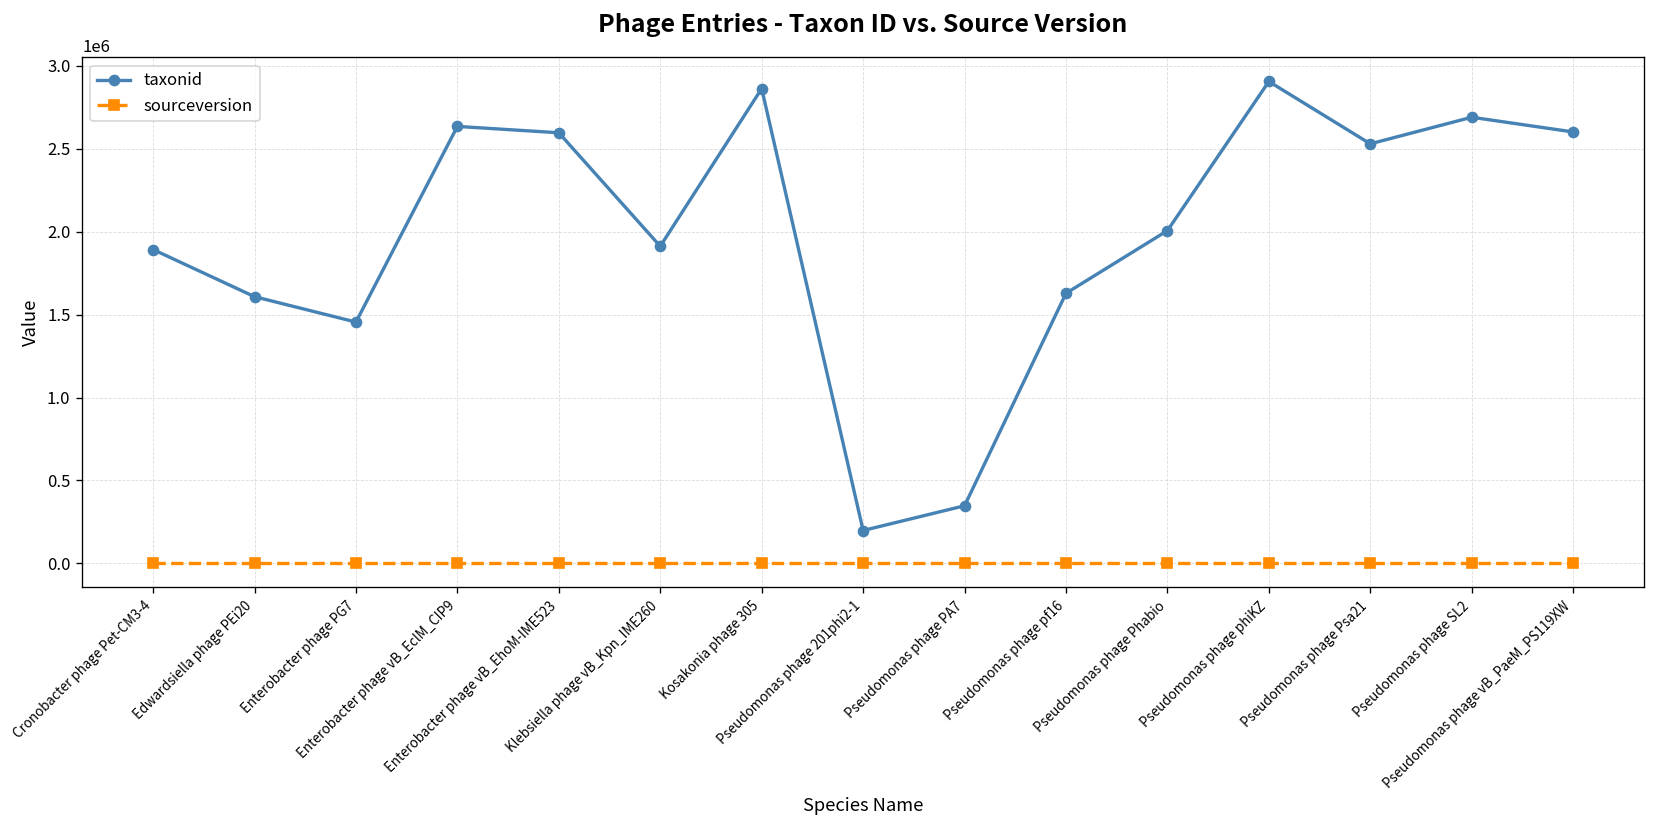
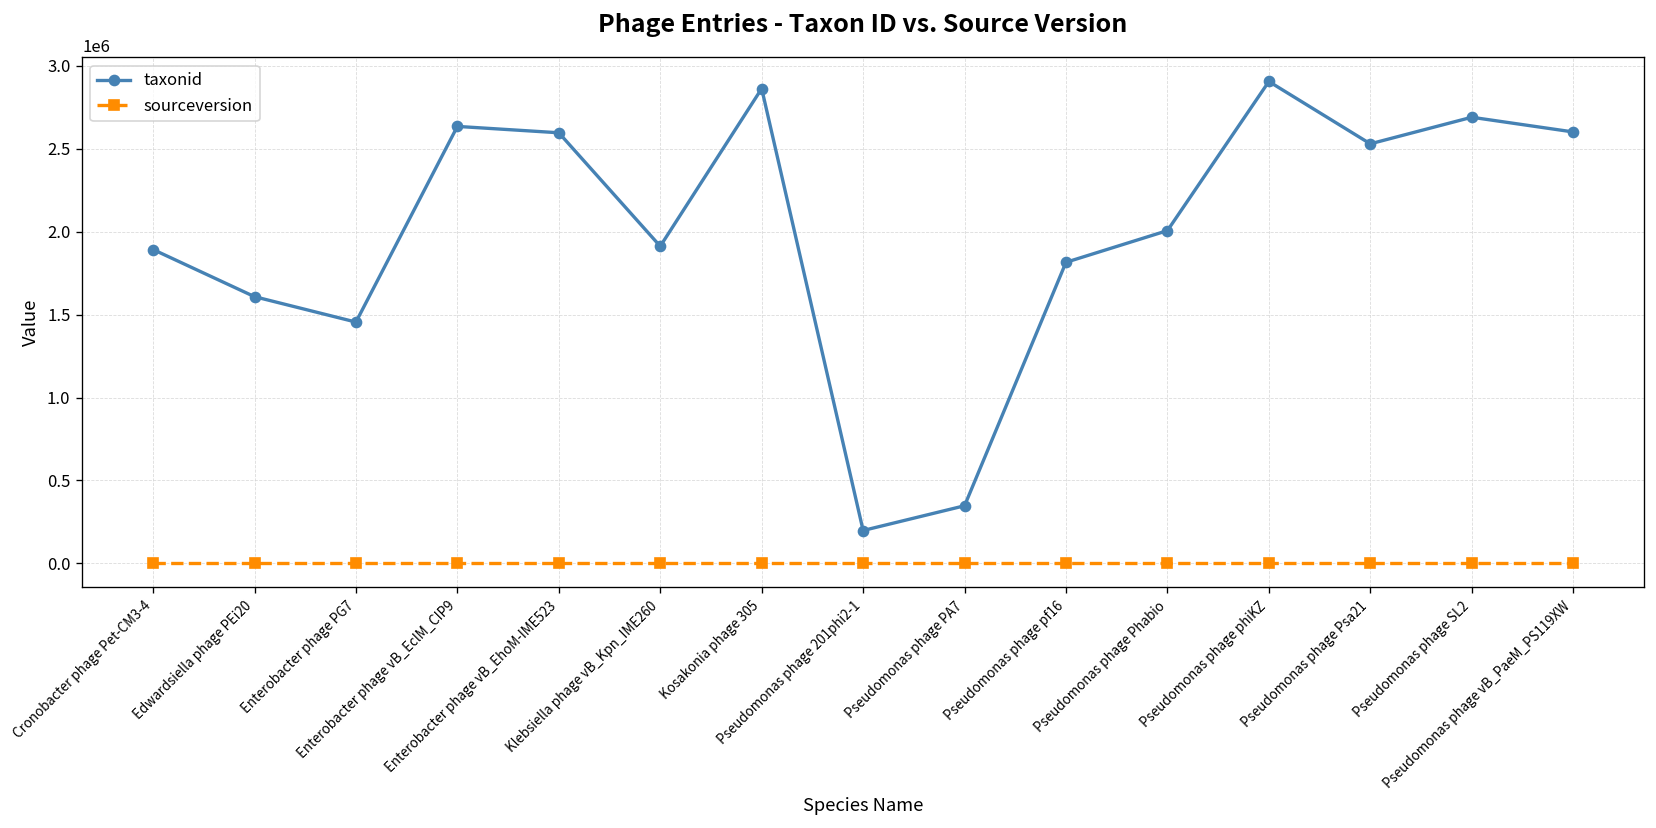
taxonid, Pseudomonas phage pf16: 1630000 -> 1820000
